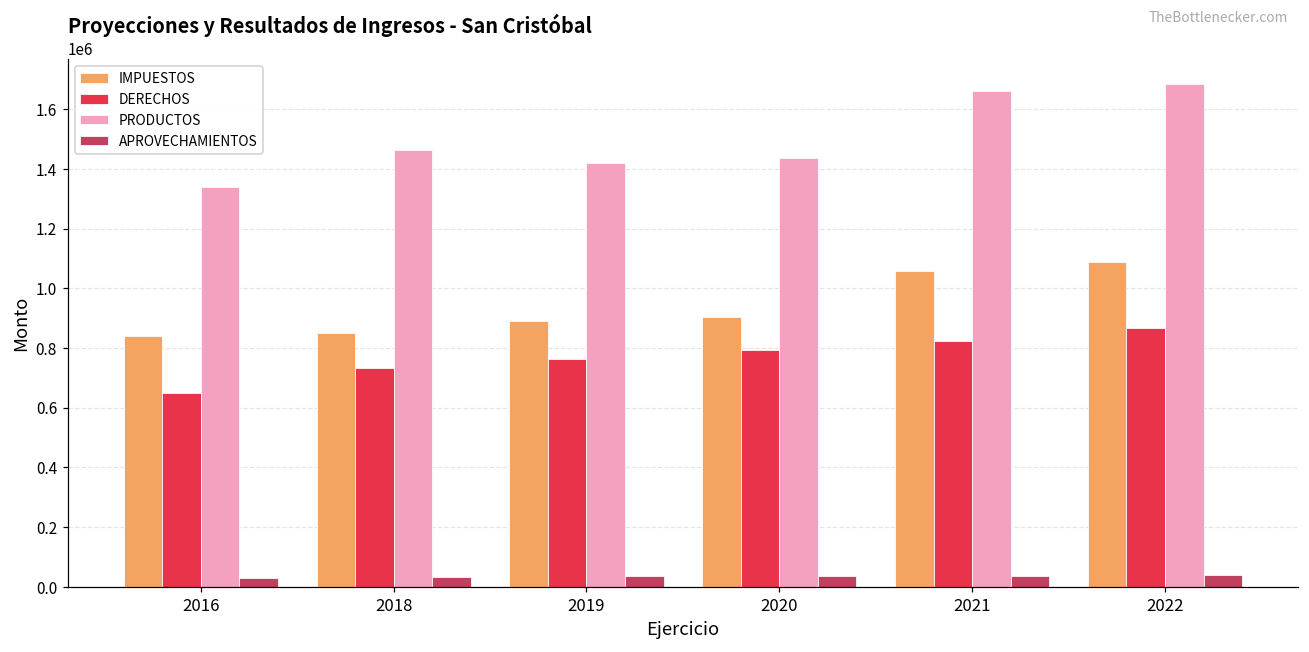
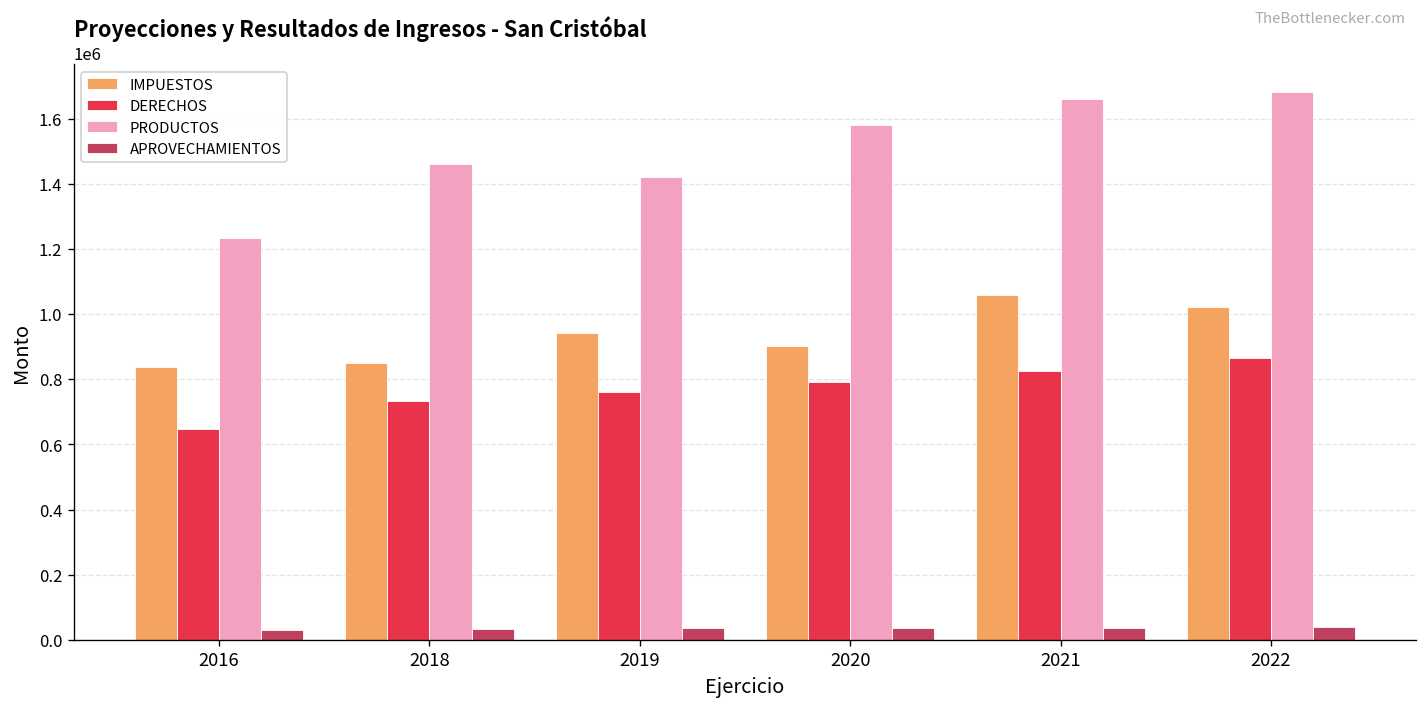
PRODUCTOS, 2016: 1340000 -> 1230000
IMPUESTOS, 2019: 890000 -> 940000
PRODUCTOS, 2020: 1440000 -> 1580000
IMPUESTOS, 2022: 1090000 -> 1020000
